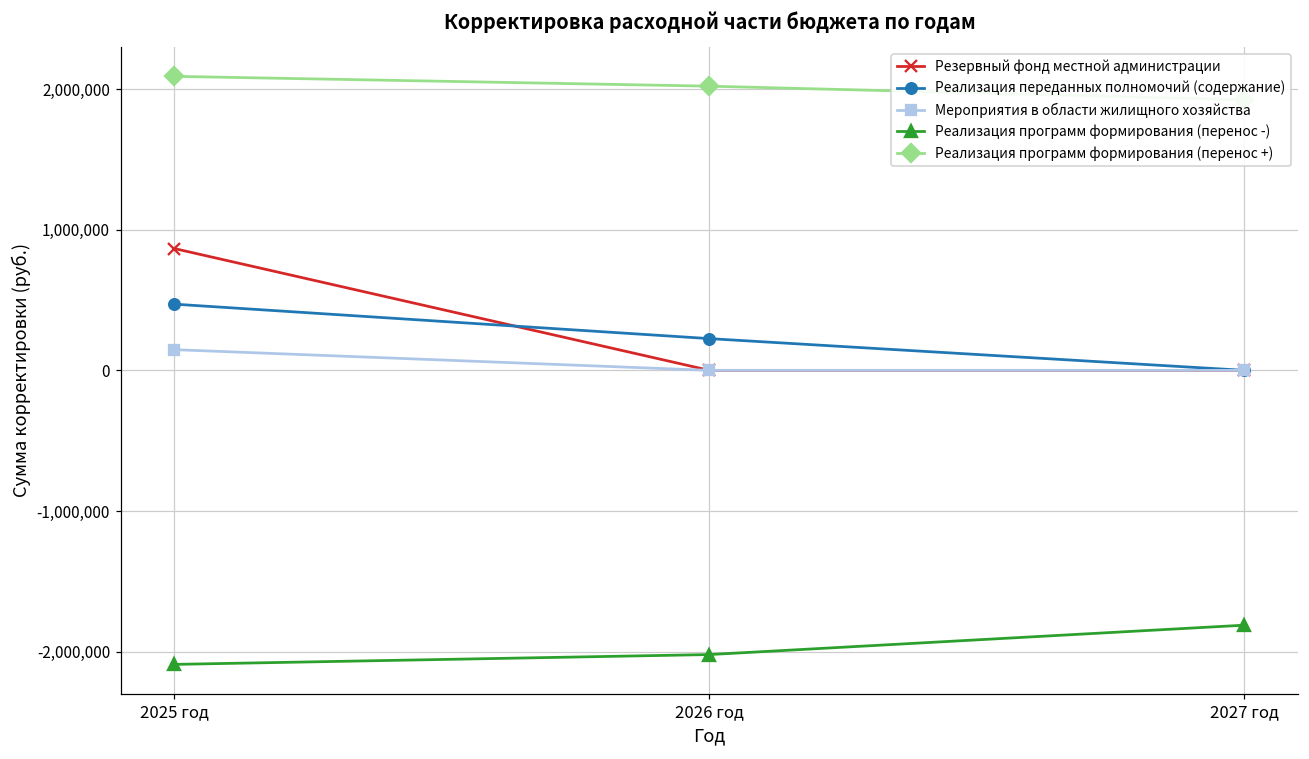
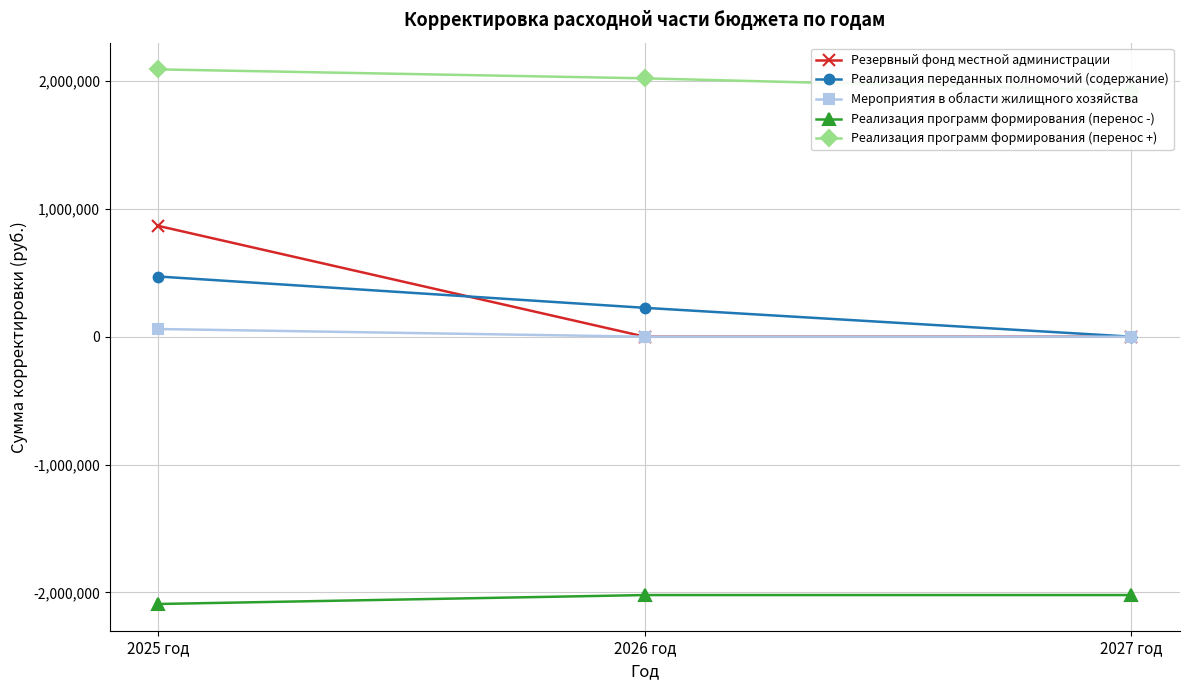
Мероприятия в области жилищного хозяйства, 2025 год: 150,000 -> 60,000
Реализация программ формирования (перенос -), 2027 год: -1,810,000 -> -2,020,000
